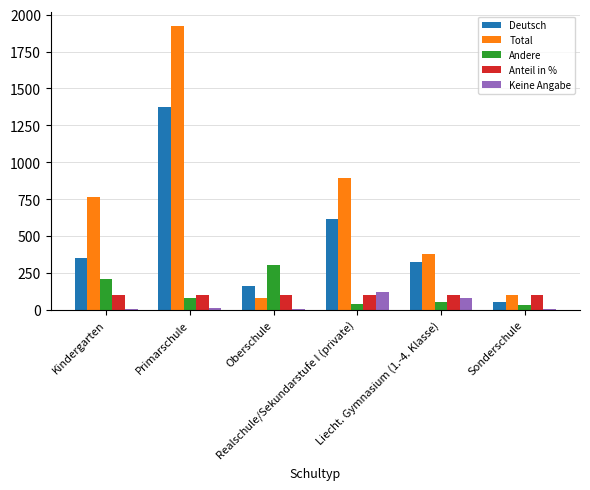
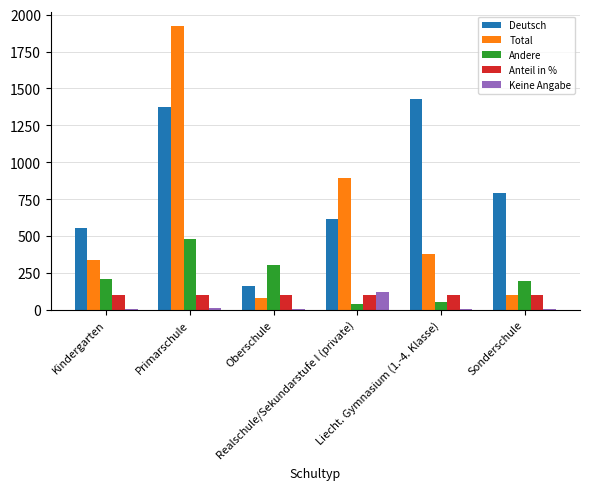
Deutsch, Kindergarten: 350 -> 560
Total, Kindergarten: 770 -> 340
Andere, Primarschule: 80 -> 480
Deutsch, Liecht. Gymnasium (1.-4. Klasse): 320 -> 1430
Keine Angabe, Liecht. Gymnasium (1.-4. Klasse): 80 -> 0
Deutsch, Sonderschule: 50 -> 790
Andere, Sonderschule: 40 -> 190
